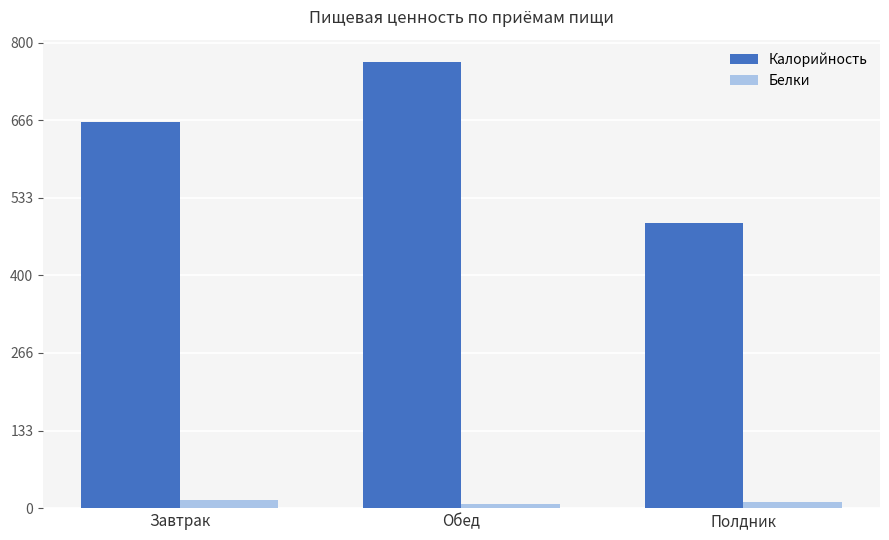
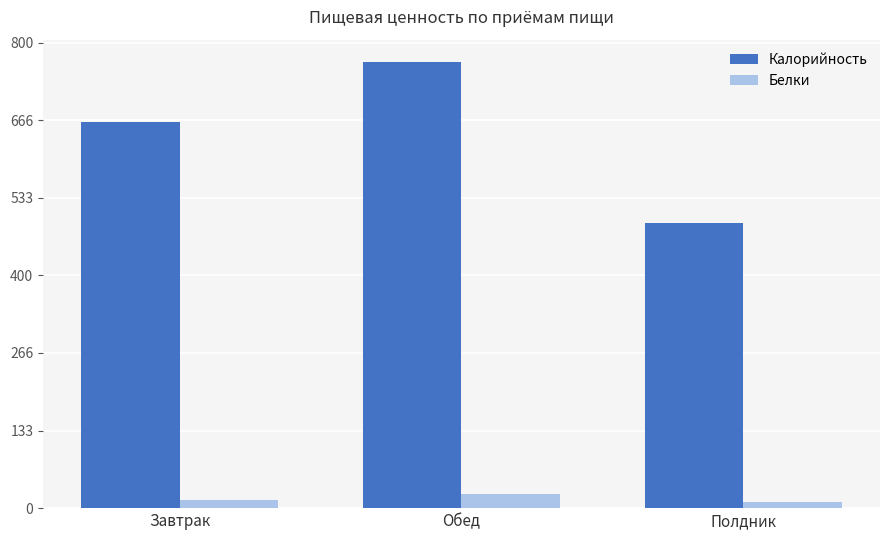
Белки, Обед: 10 -> 20
